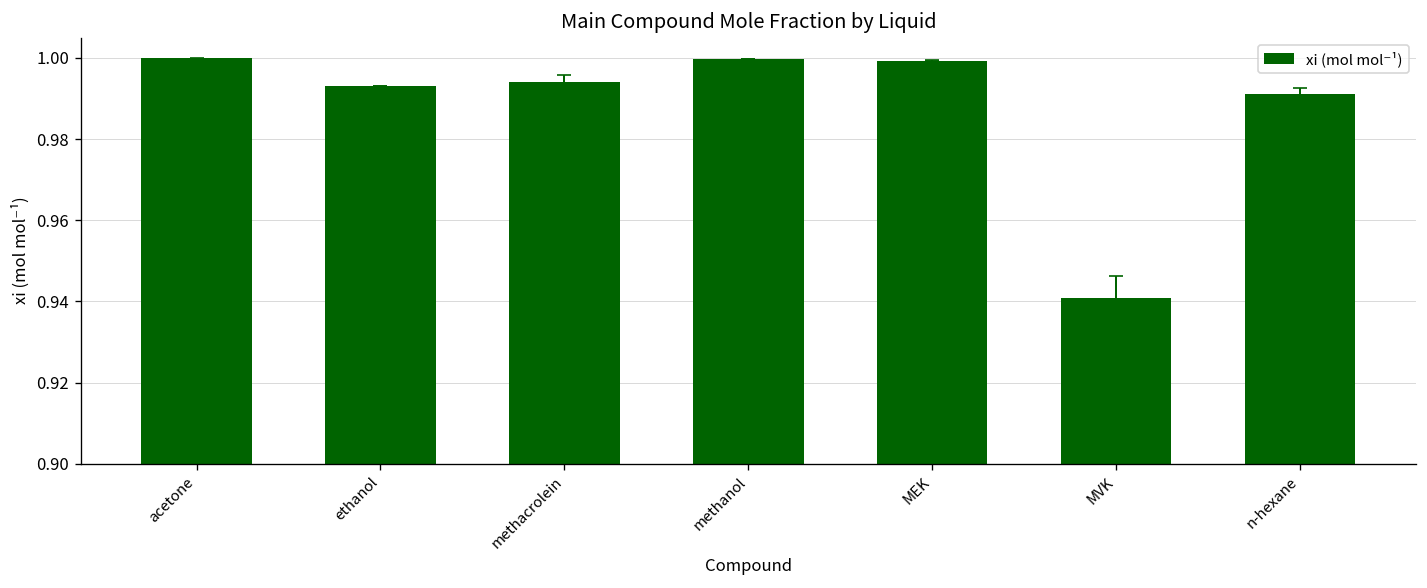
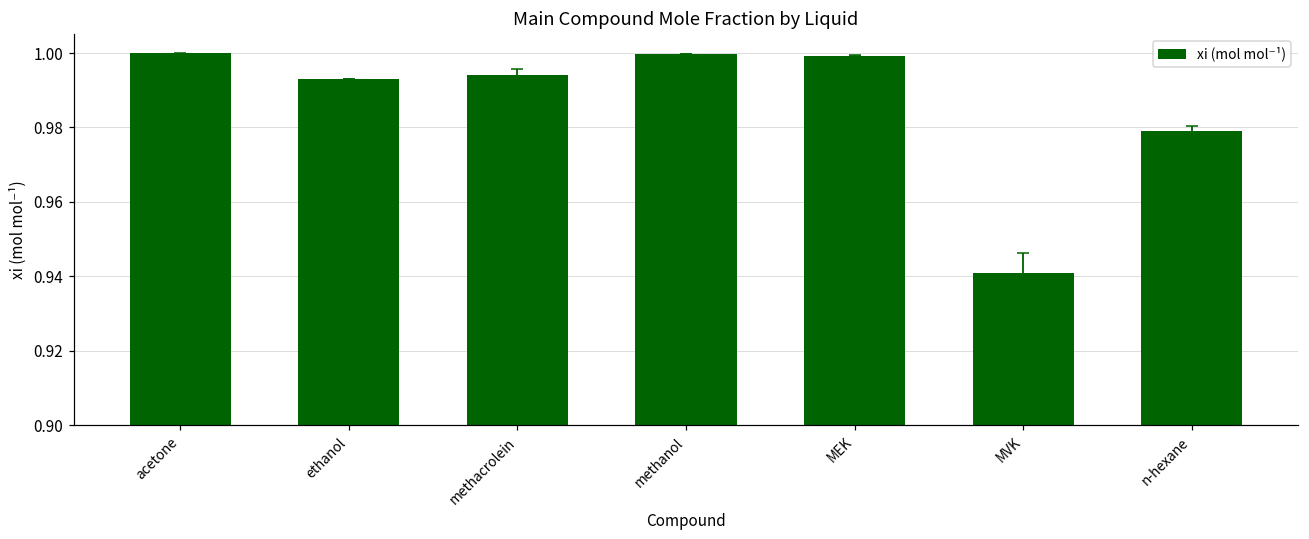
xi (mol mol⁻¹), n-hexane: 0.991 -> 0.979
